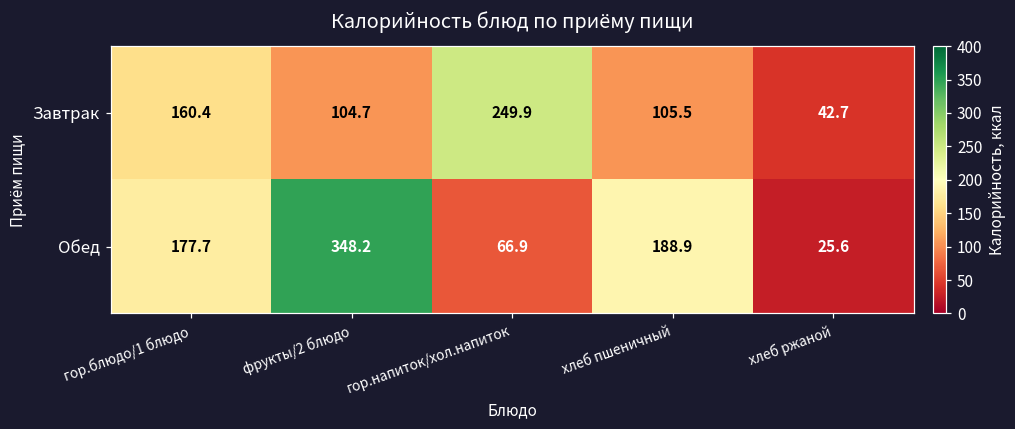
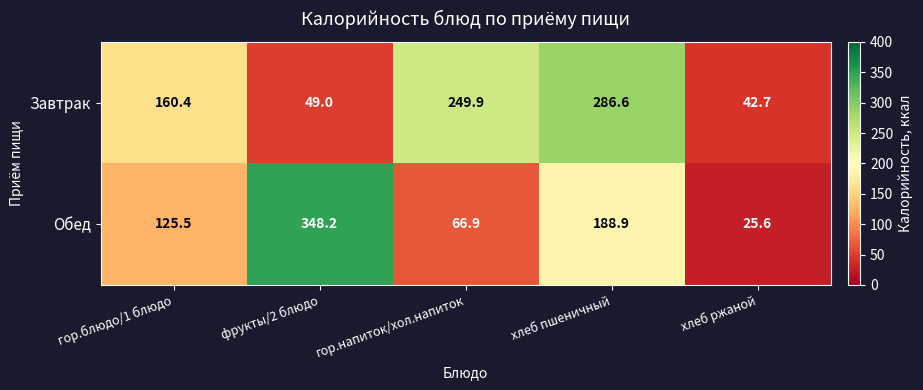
Завтрак, фрукты/2 блюдо: 104.7 -> 49.0
Завтрак, хлеб пшеничный: 105.5 -> 286.6
Обед, гор.блюдо/1 блюдо: 177.7 -> 125.5
